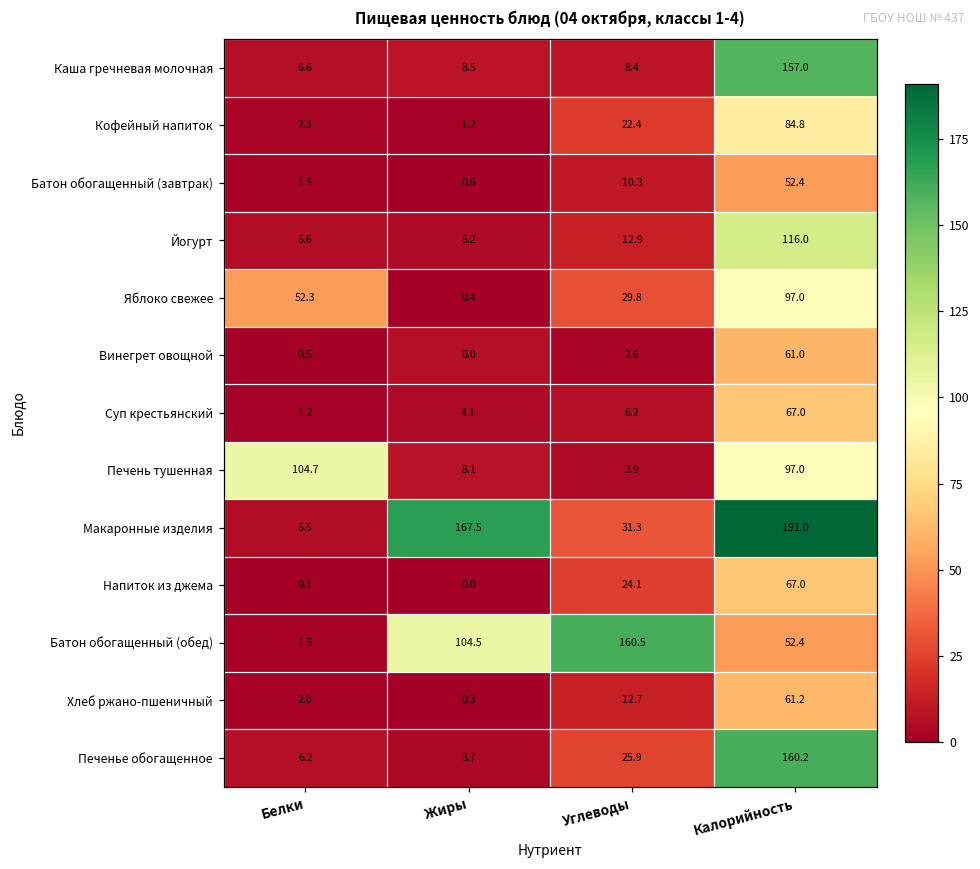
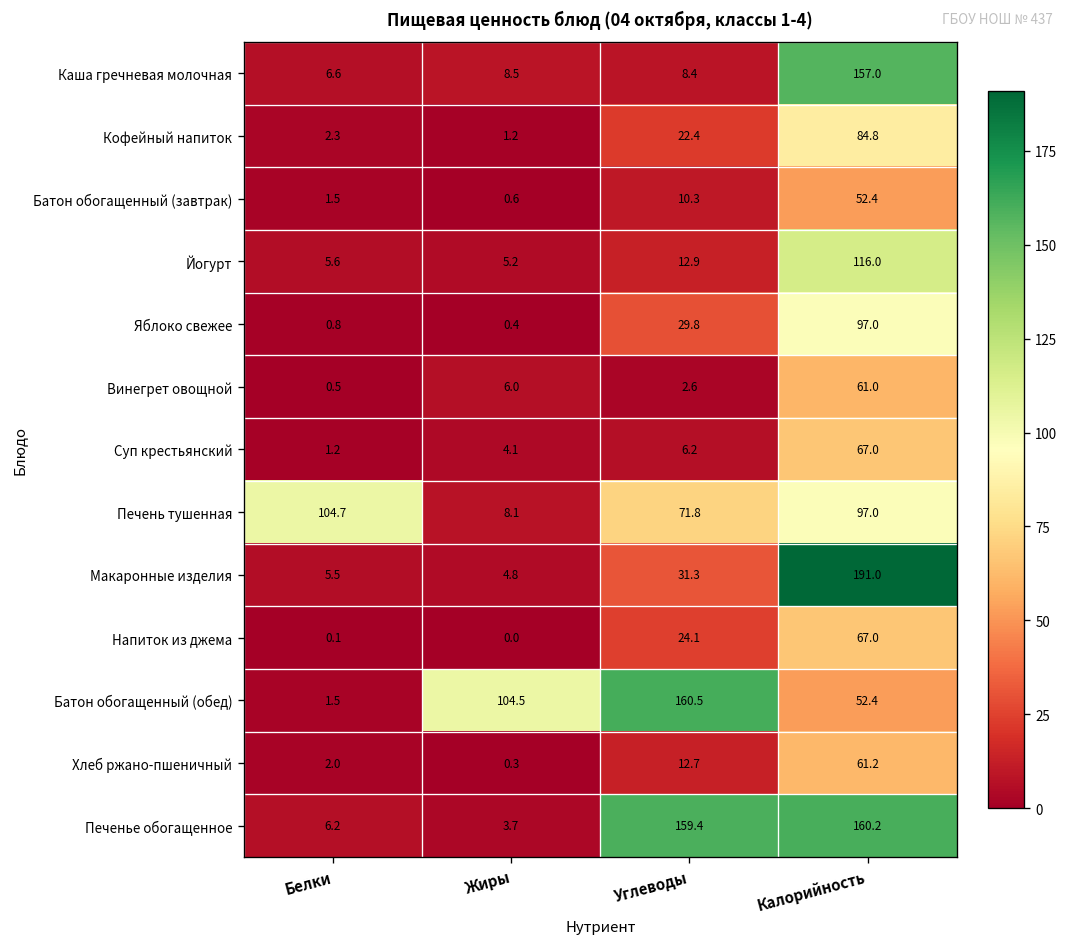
Яблоко свежее, Белки: 52.3 -> 0.8
Печень тушенная, Углеводы: 3.9 -> 71.8
Макаронные изделия, Жиры: 167.5 -> 4.8
Печенье обогащенное, Углеводы: 25.9 -> 159.4
